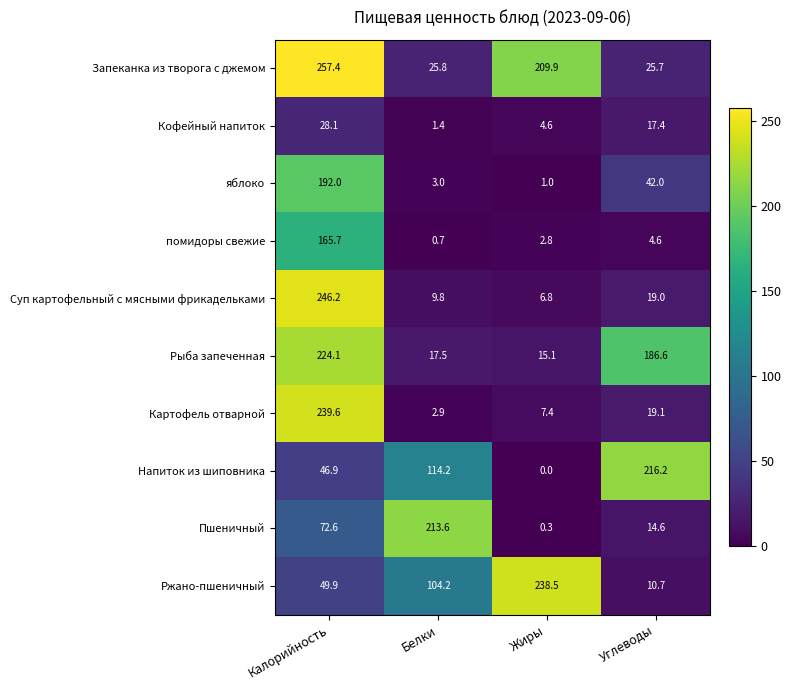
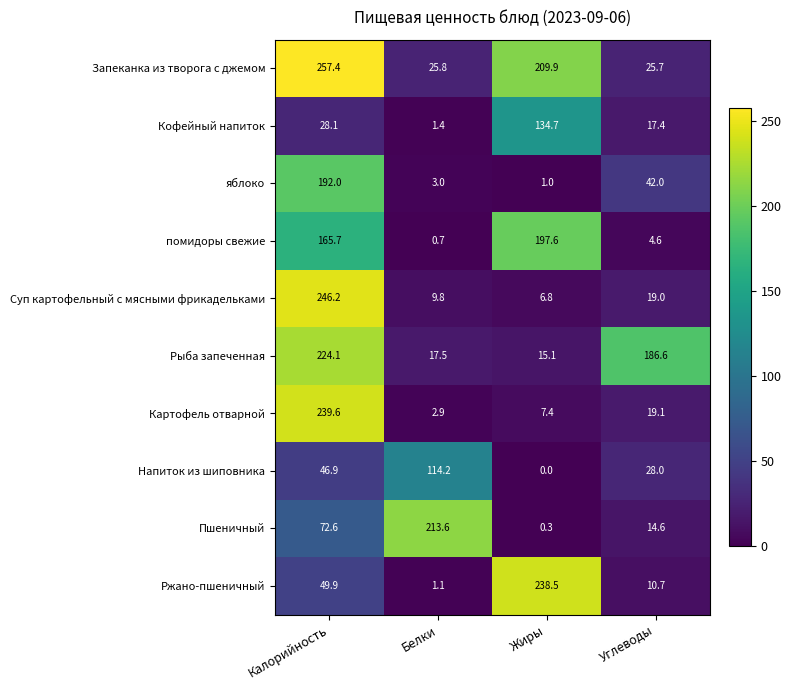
Кофейный напиток, Жиры: 4.6 -> 134.7
помидоры свежие, Жиры: 2.8 -> 197.6
Напиток из шиповника, Углеводы: 216.2 -> 28.0
Ржано-пшеничный, Белки: 104.2 -> 1.1
